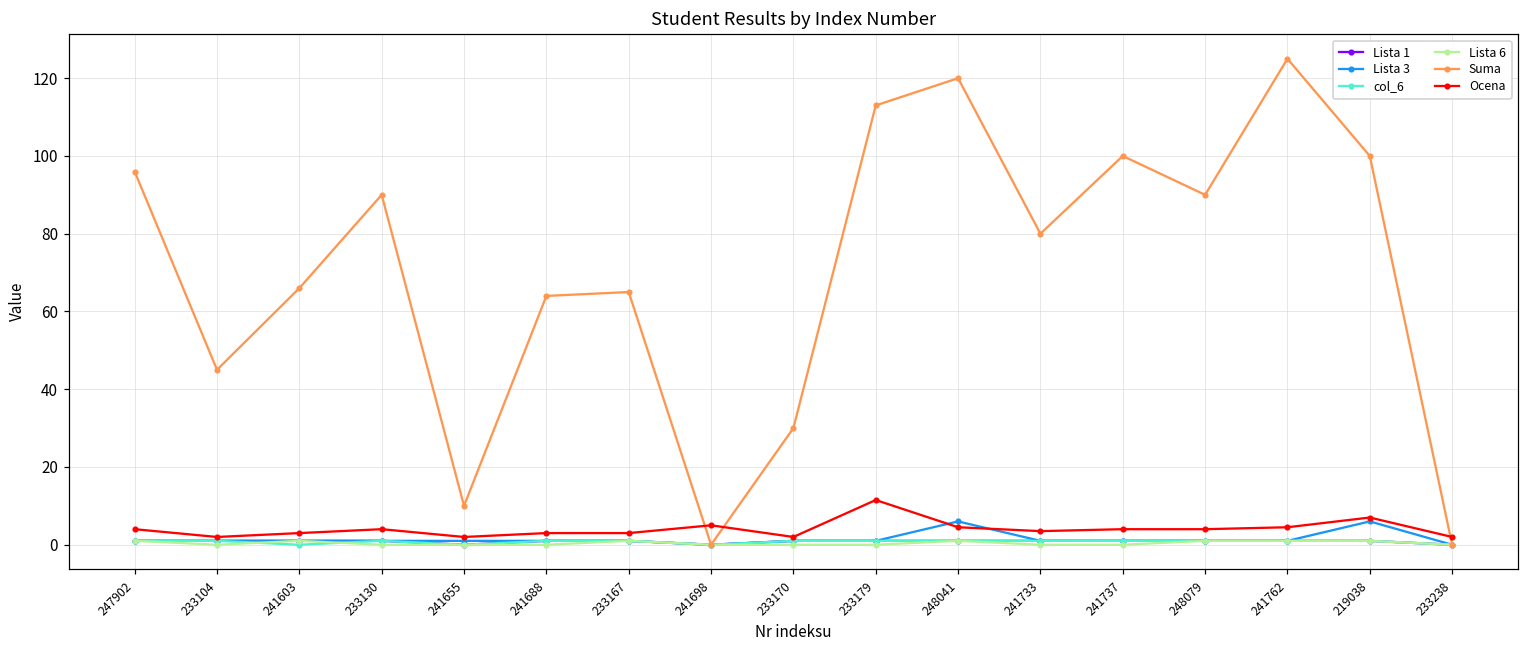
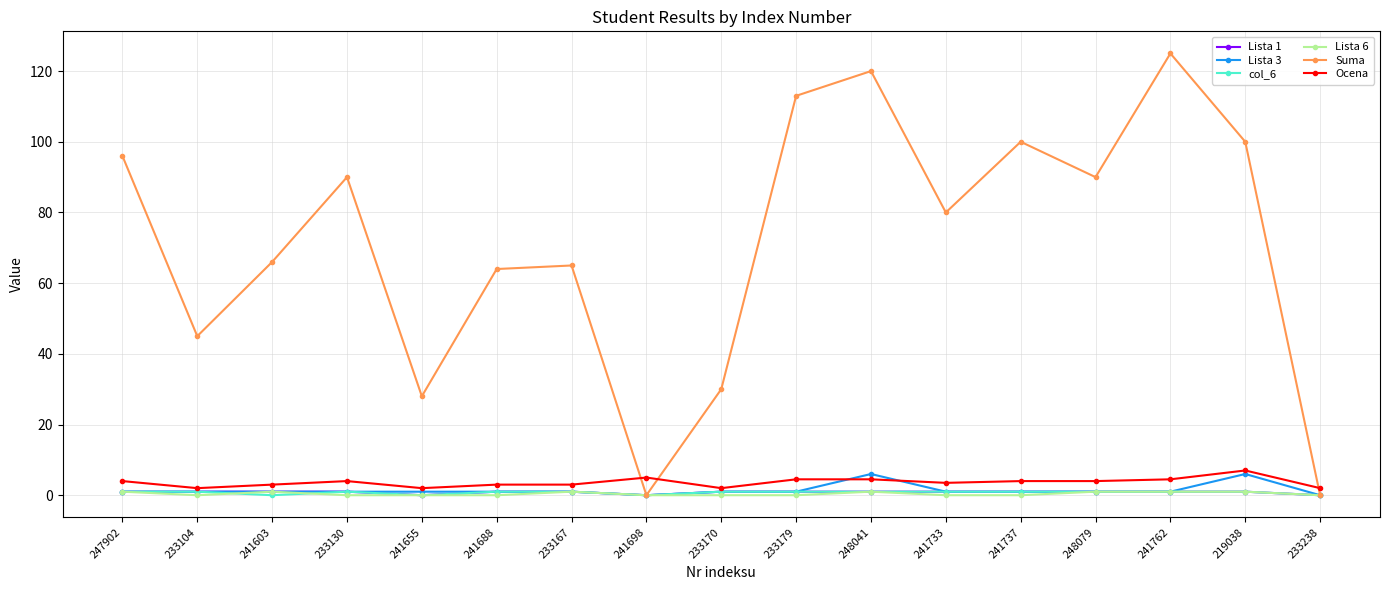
Suma, 241655: 10 -> 28
Ocena, 233179: 12 -> 5
